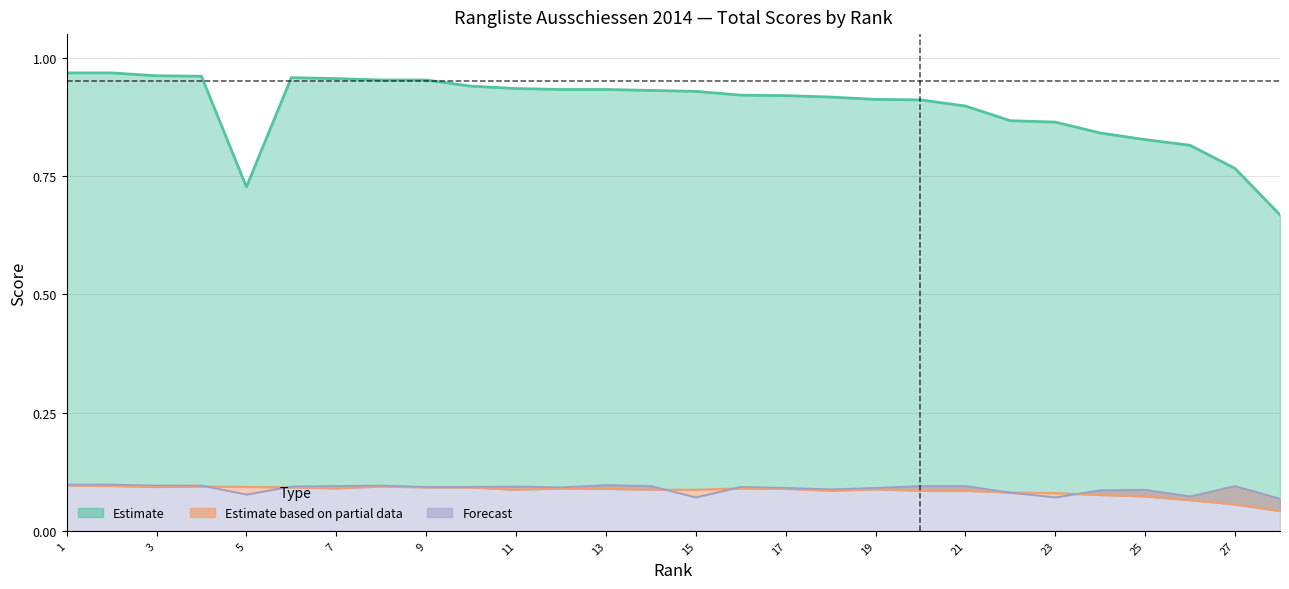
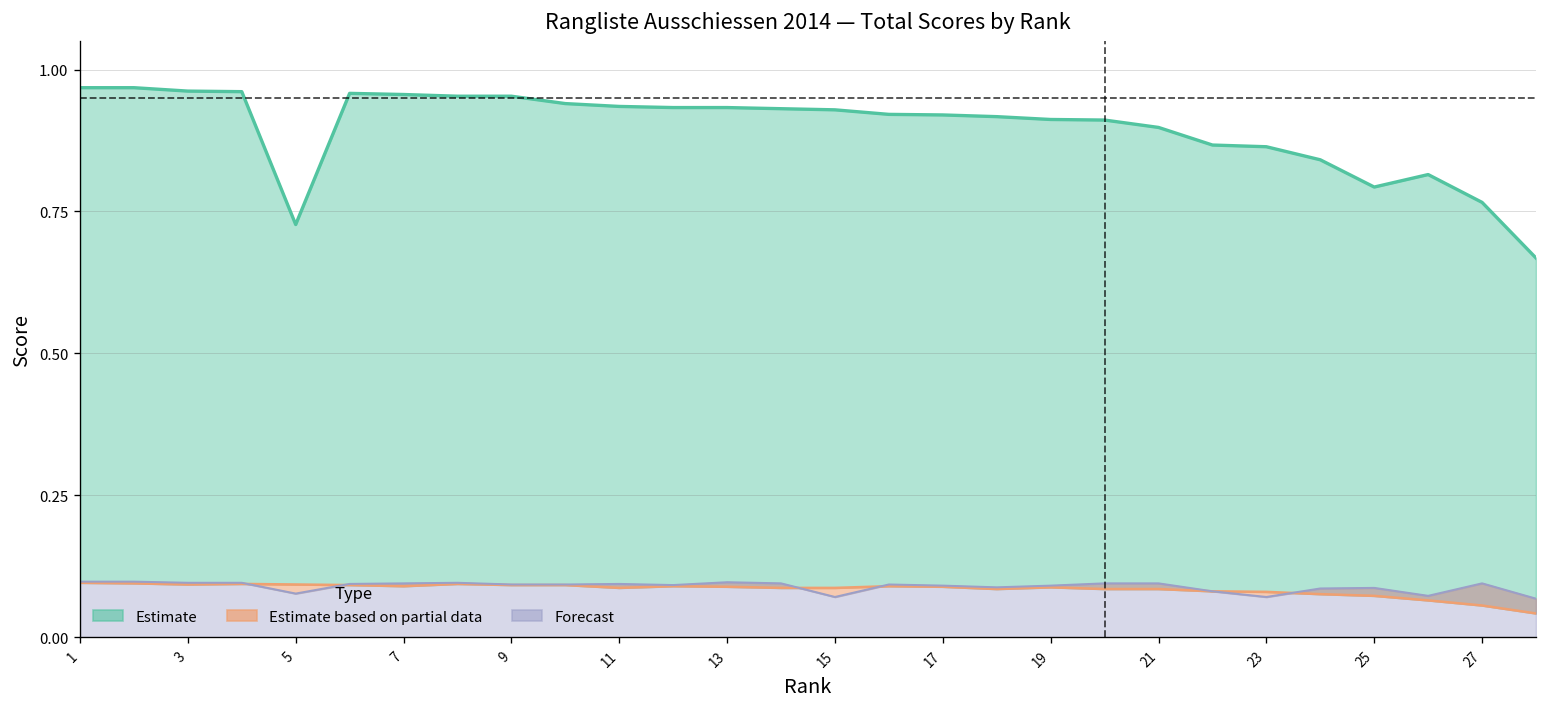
Estimate, 25: 0.83 -> 0.79
